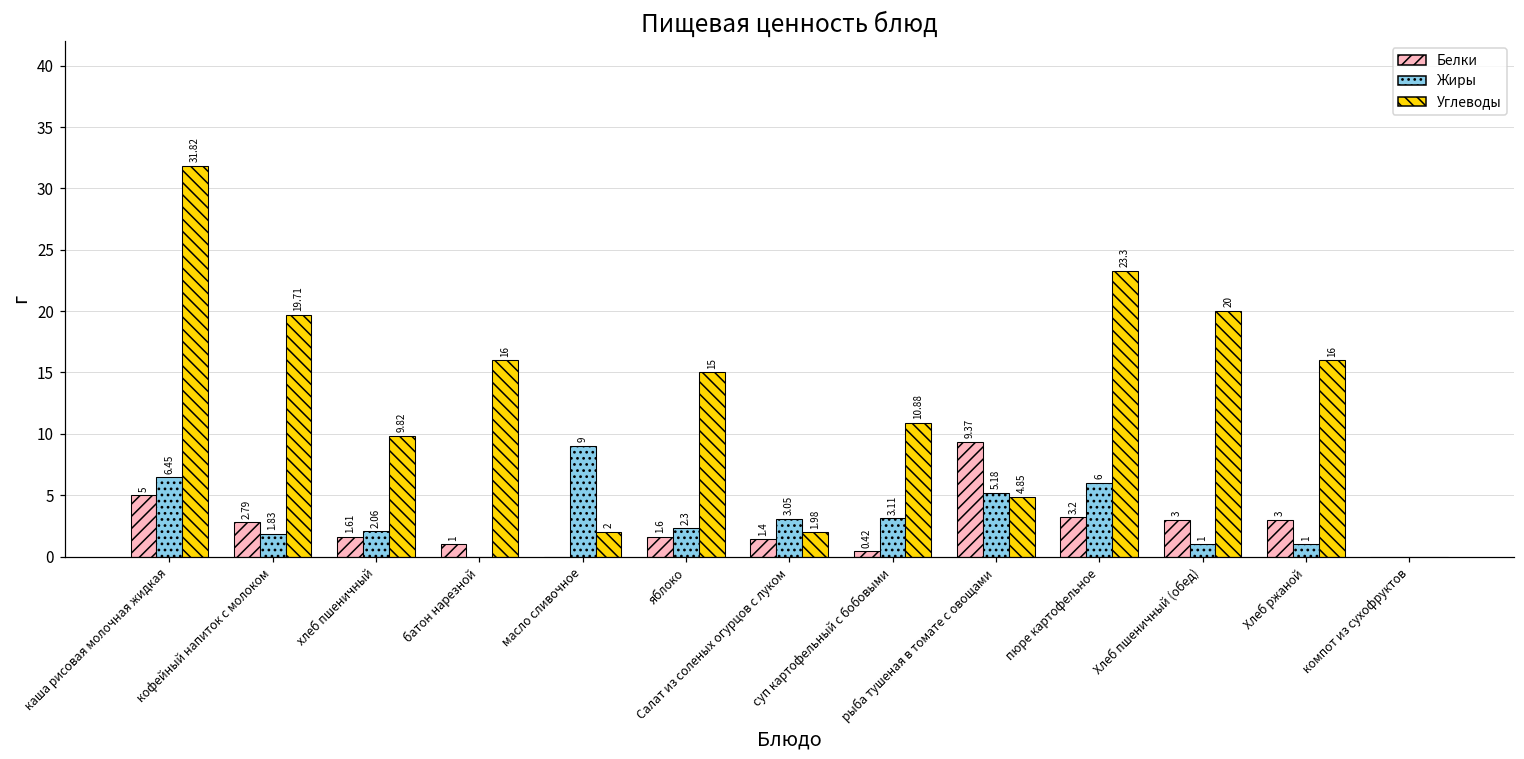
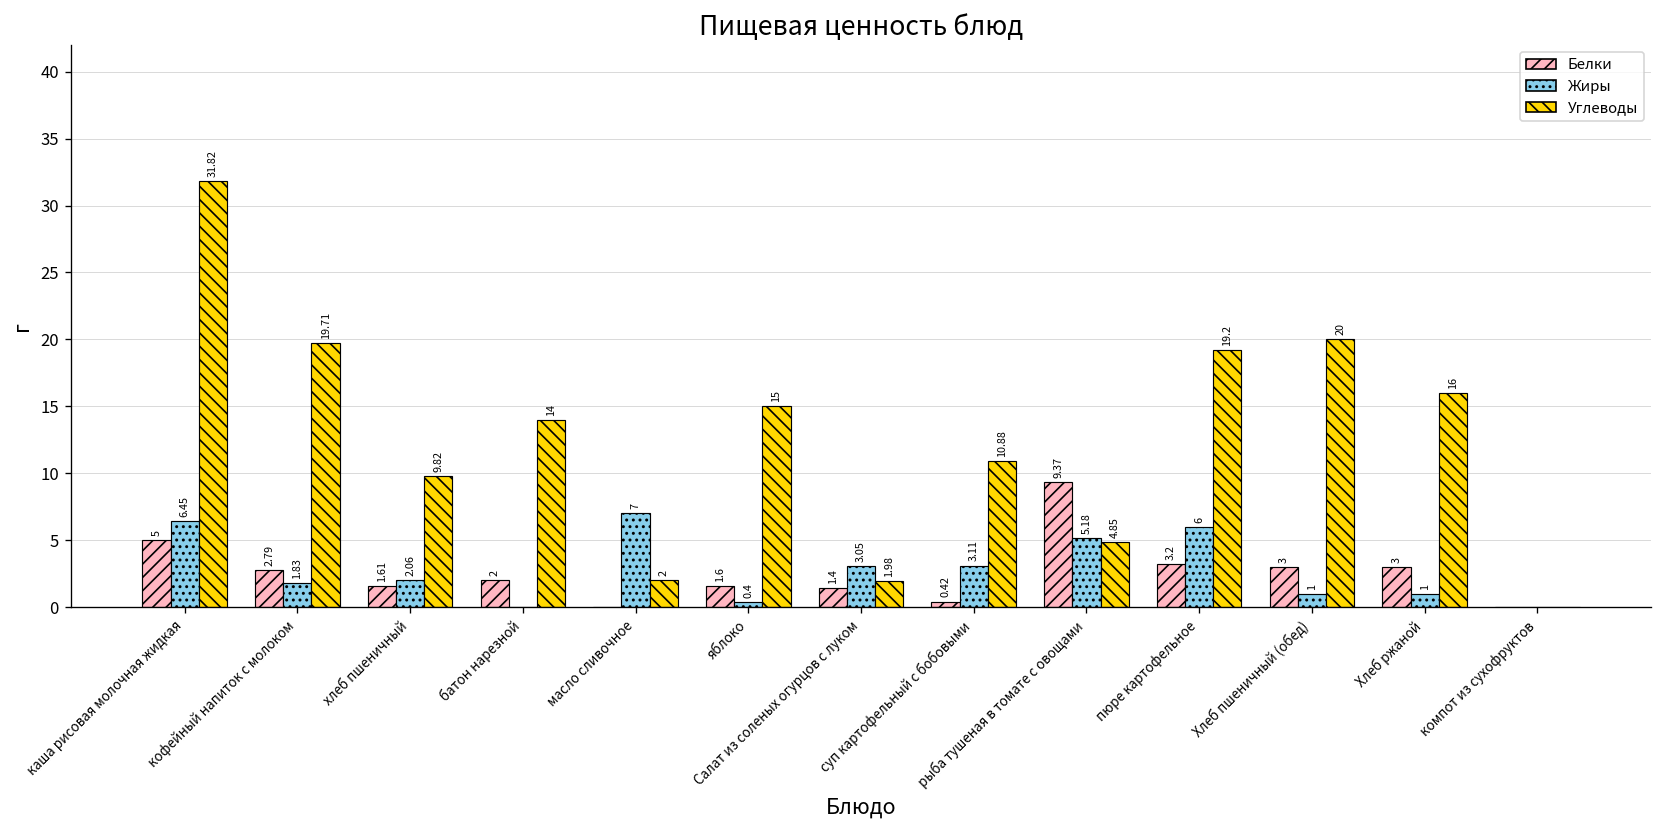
Белки, батон нарезной: 1 -> 2
Углеводы, батон нарезной: 16 -> 14
Жиры, масло сливочное: 9 -> 7
Жиры, яблоко: 2.3 -> 0.4
Углеводы, пюре картофельное: 23.3 -> 19.2
